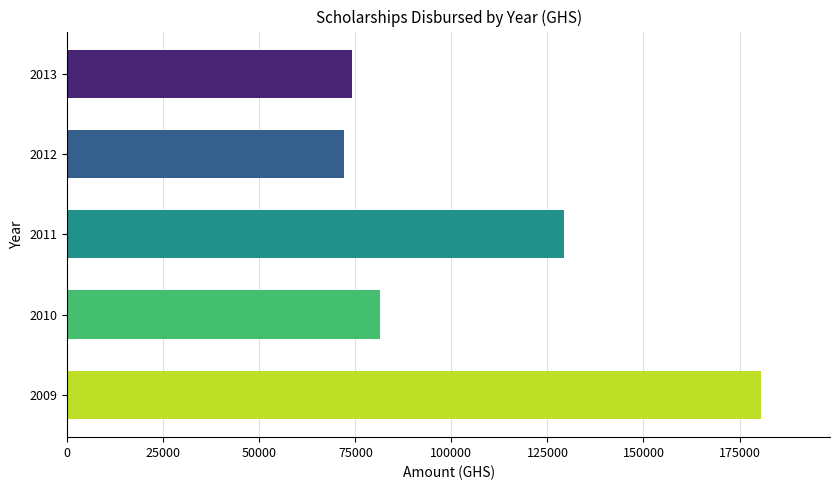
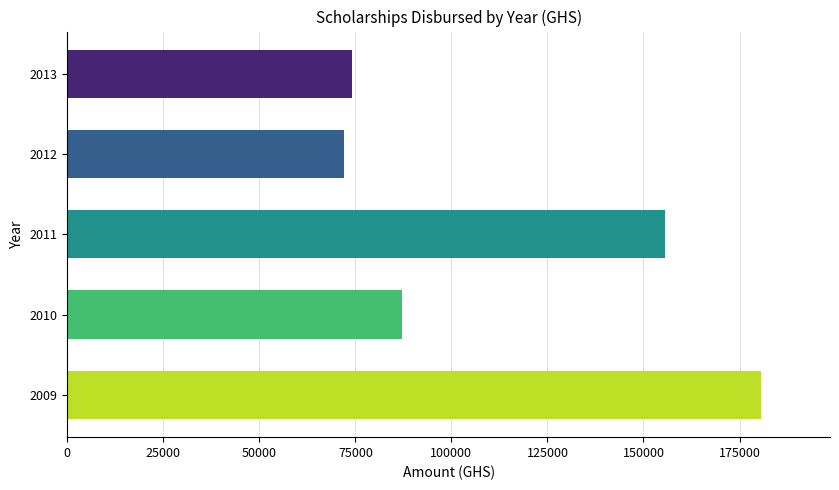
2011: 129000 -> 156000
2010: 81000 -> 87000
